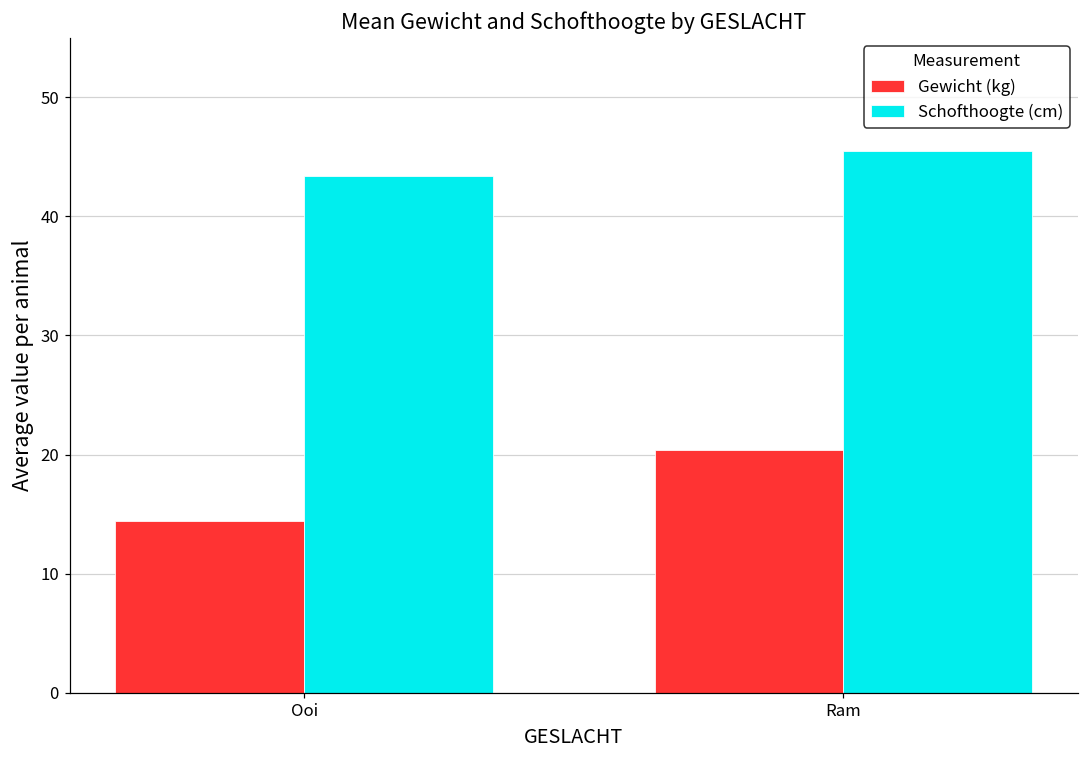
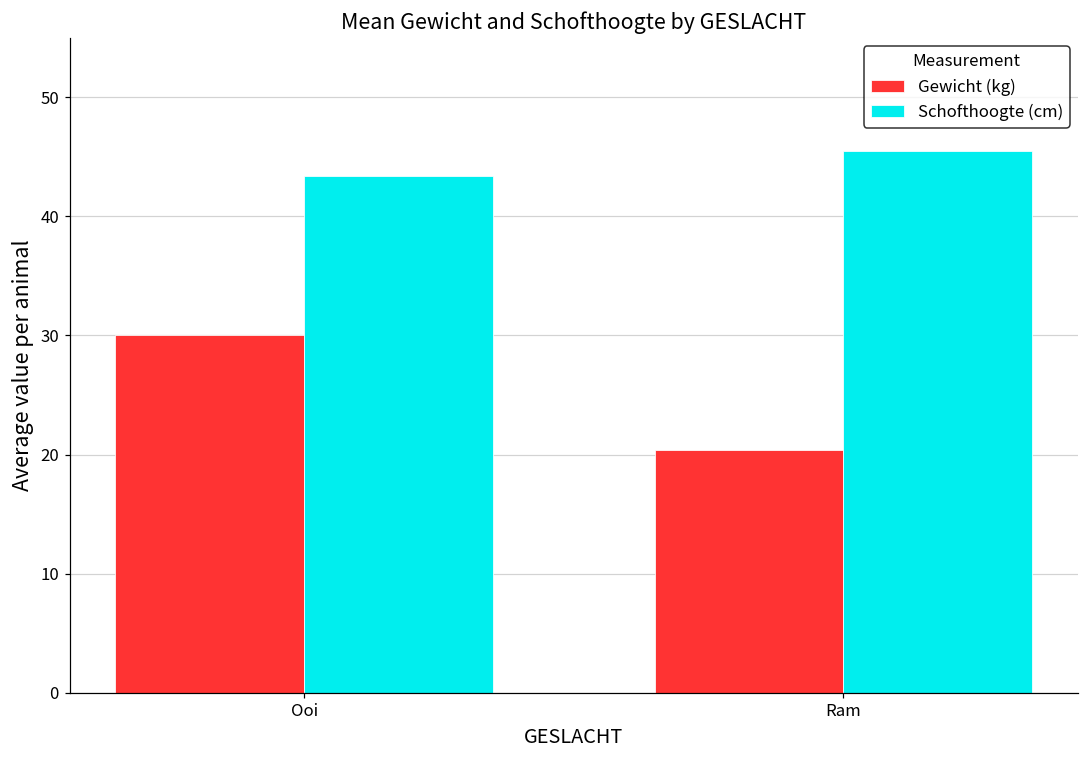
Gewicht (kg), Ooi: 14.4 -> 30.0
